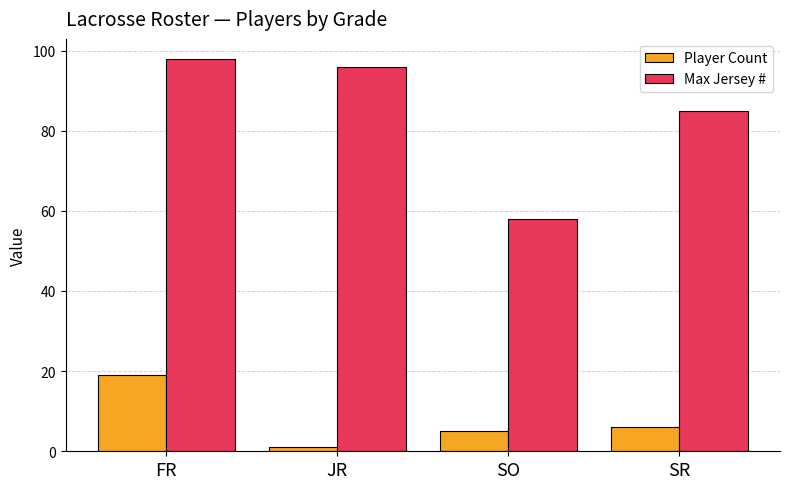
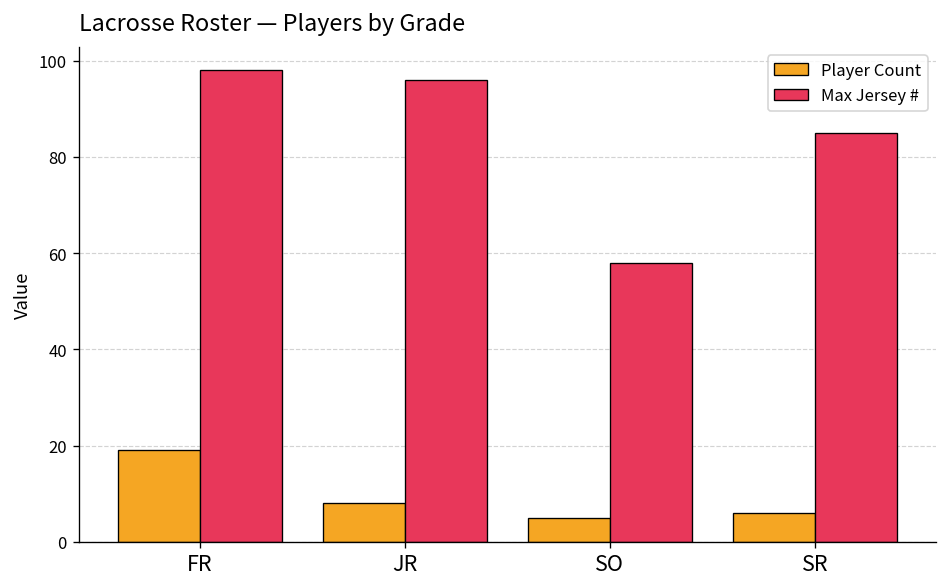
Player Count, JR: 1 -> 8
